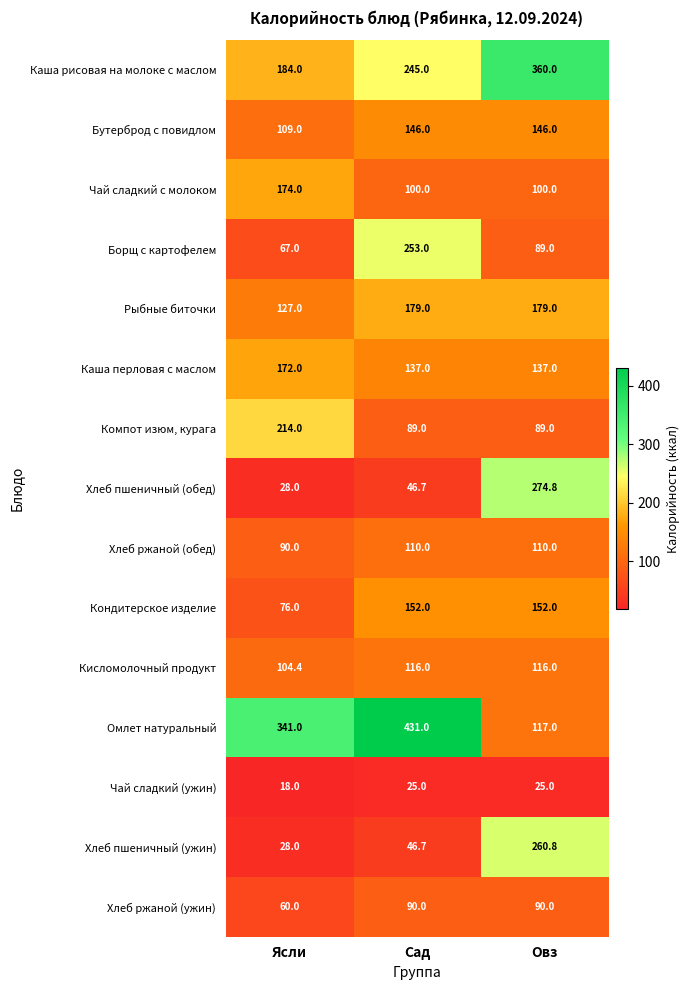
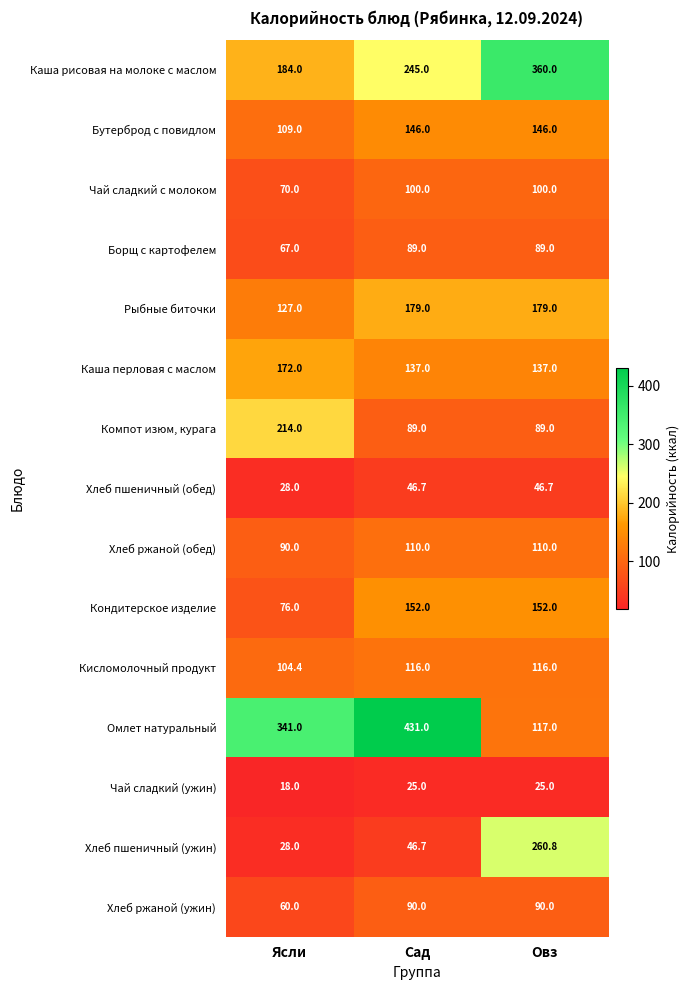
Чай сладкий с молоком, Ясли: 174.0 -> 70.0
Борщ с картофелем, Сад: 253.0 -> 89.0
Хлеб пшеничный (обед), Овз: 274.8 -> 46.7
